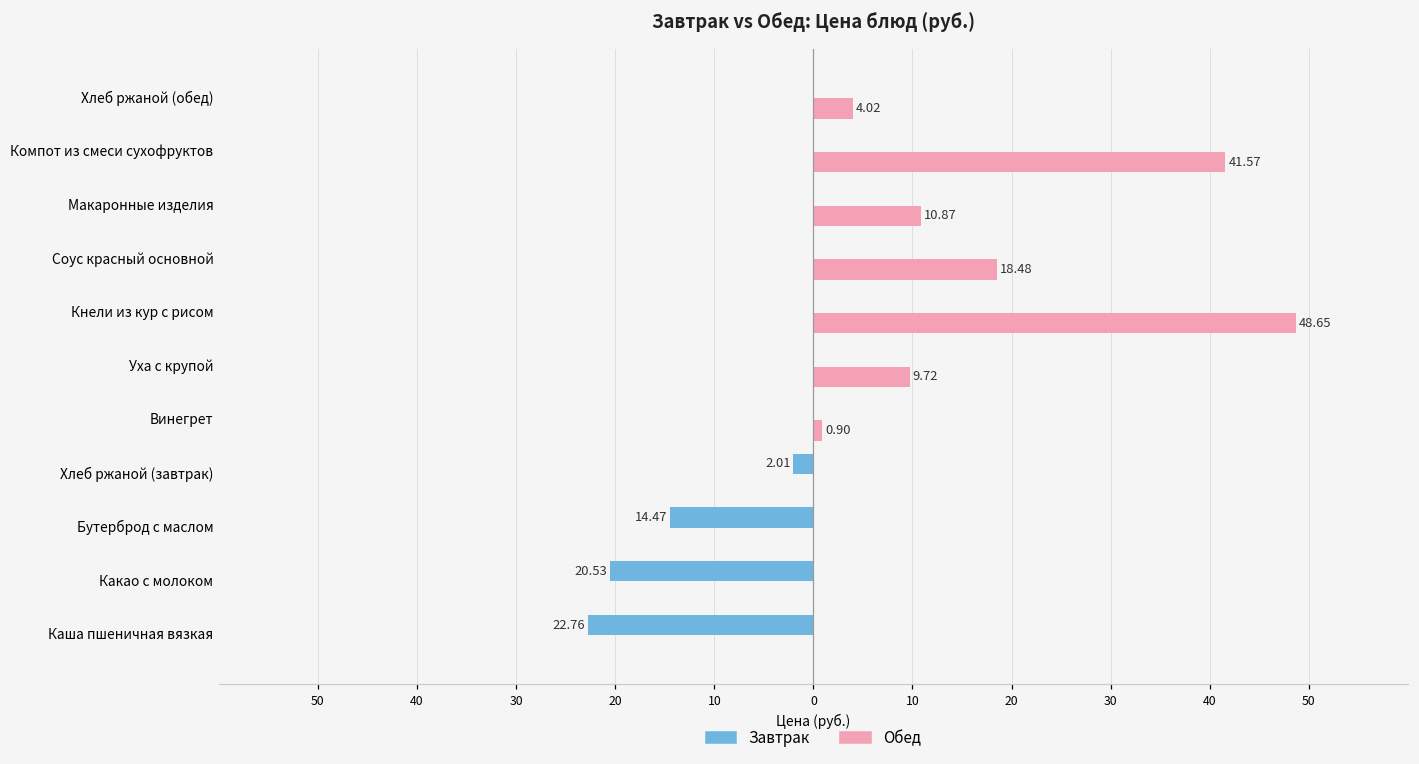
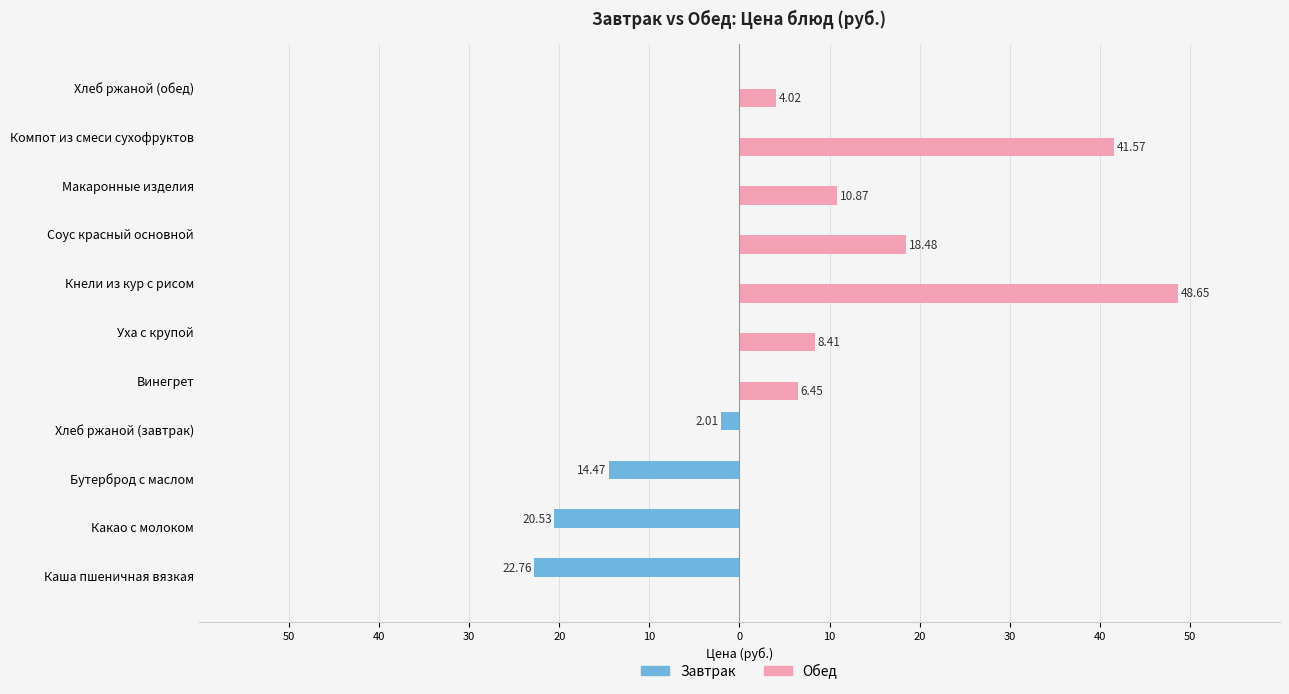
Обед, Уха с крупой: 9.72 -> 8.41
Обед, Винегрет: 0.90 -> 6.45
